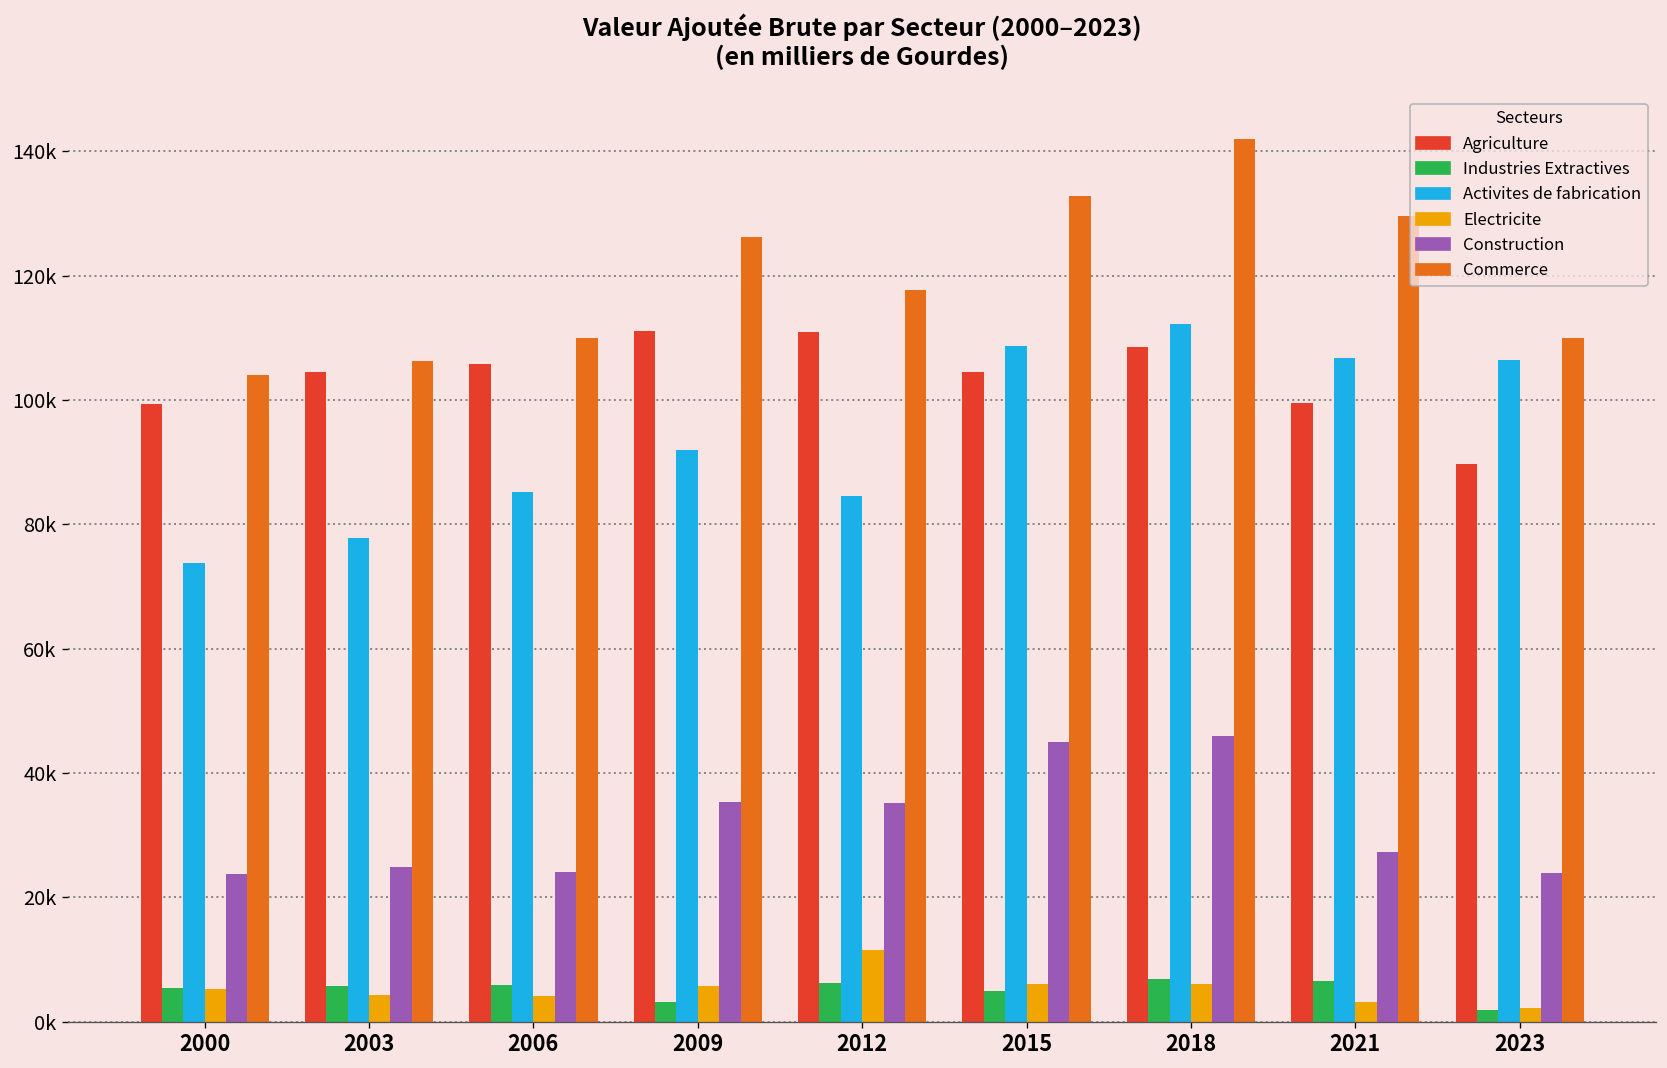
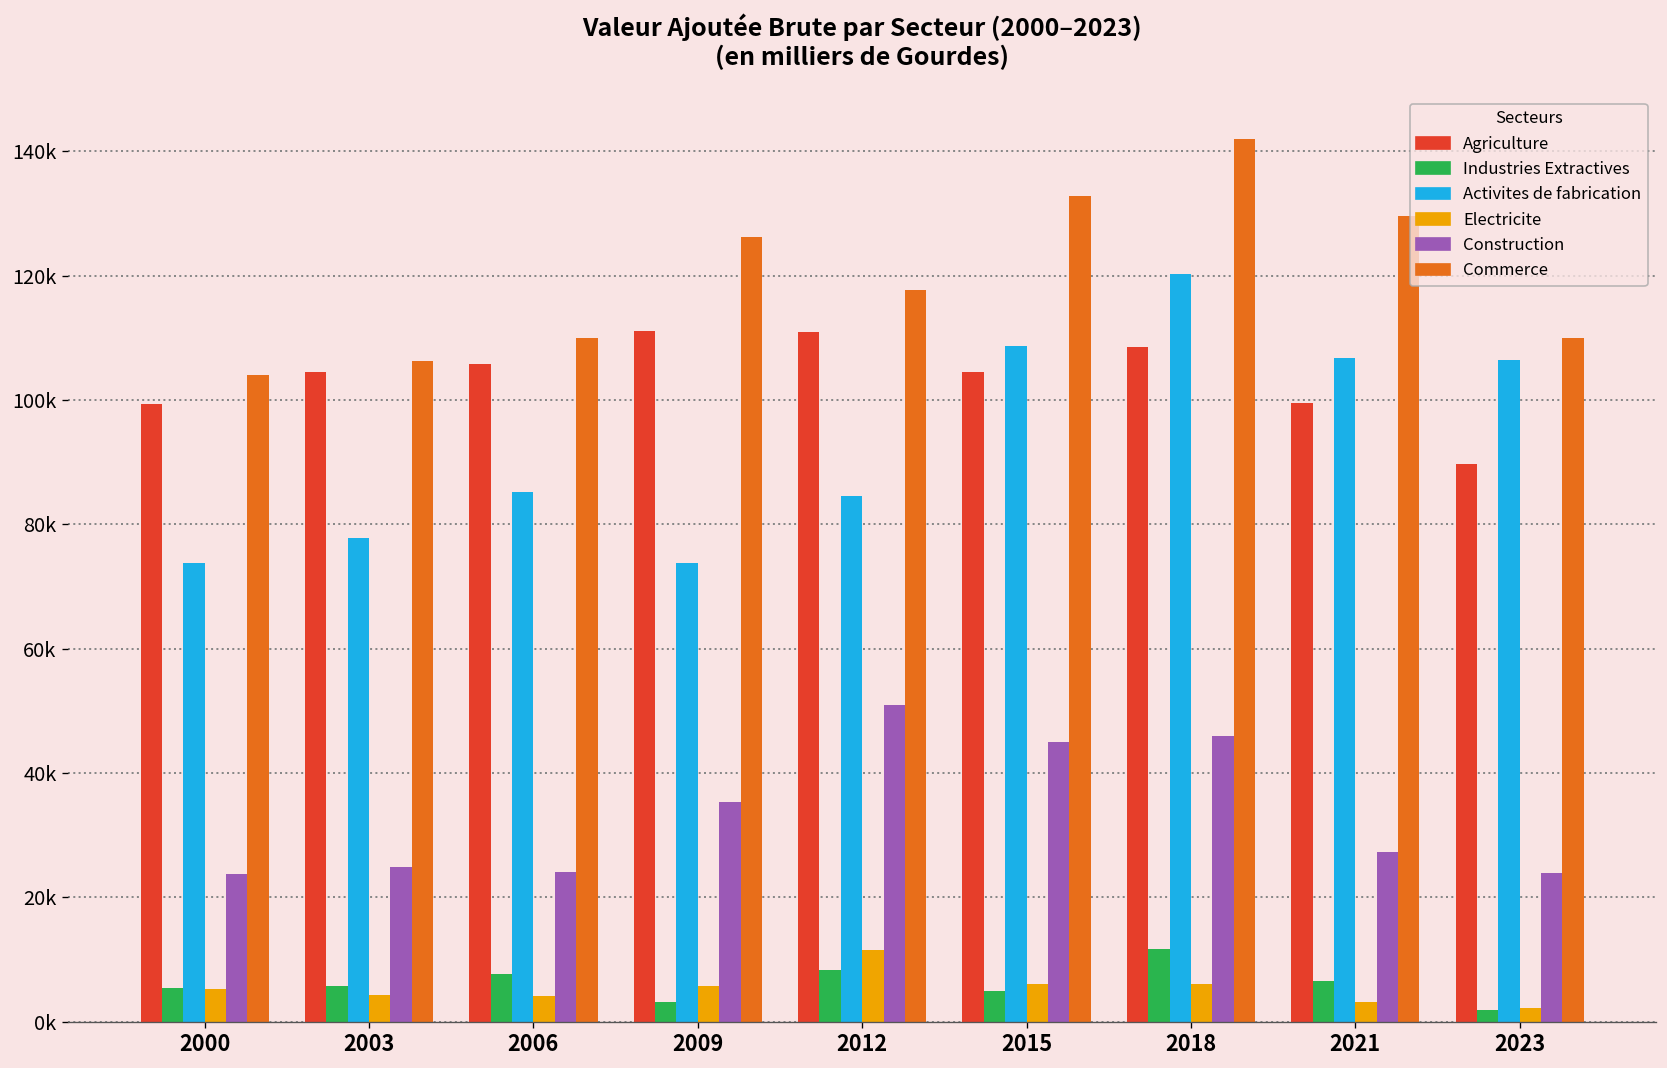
Industries Extractives, 2006: 6000 -> 8000
Activites de fabrication, 2009: 92000 -> 74000
Industries Extractives, 2012: 6000 -> 8000
Construction, 2012: 35000 -> 51000
Industries Extractives, 2018: 7000 -> 12000
Activites de fabrication, 2018: 112000 -> 120000
